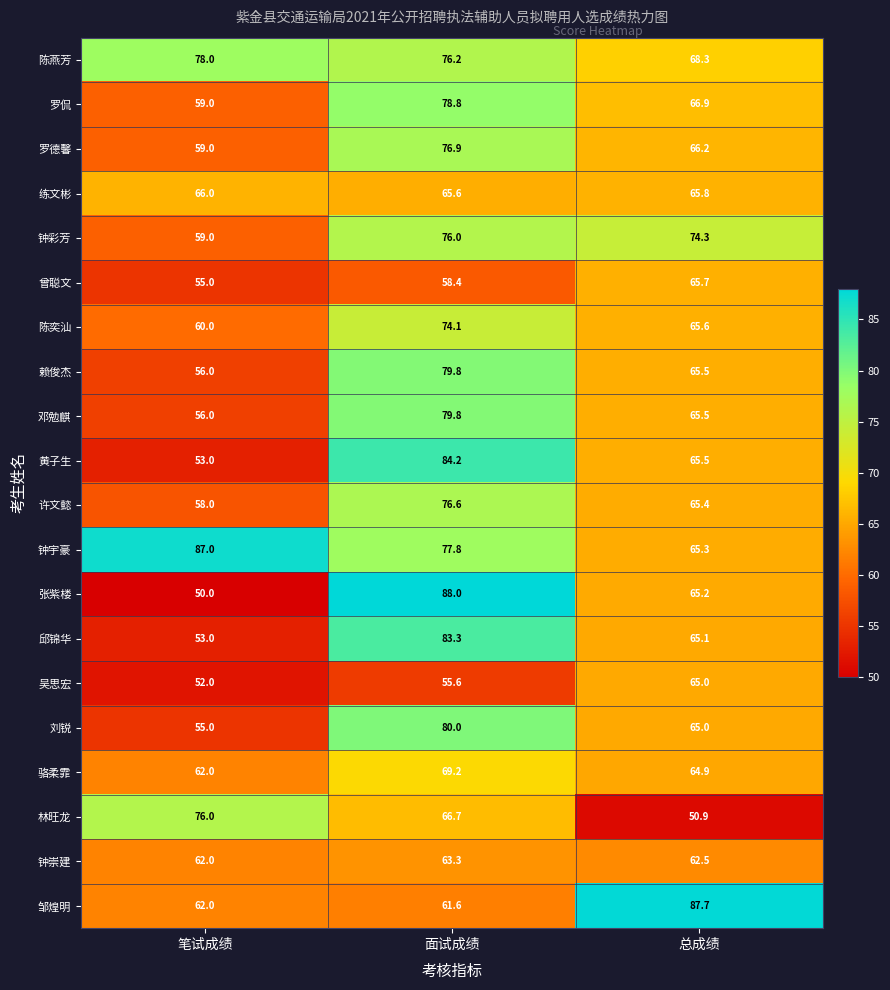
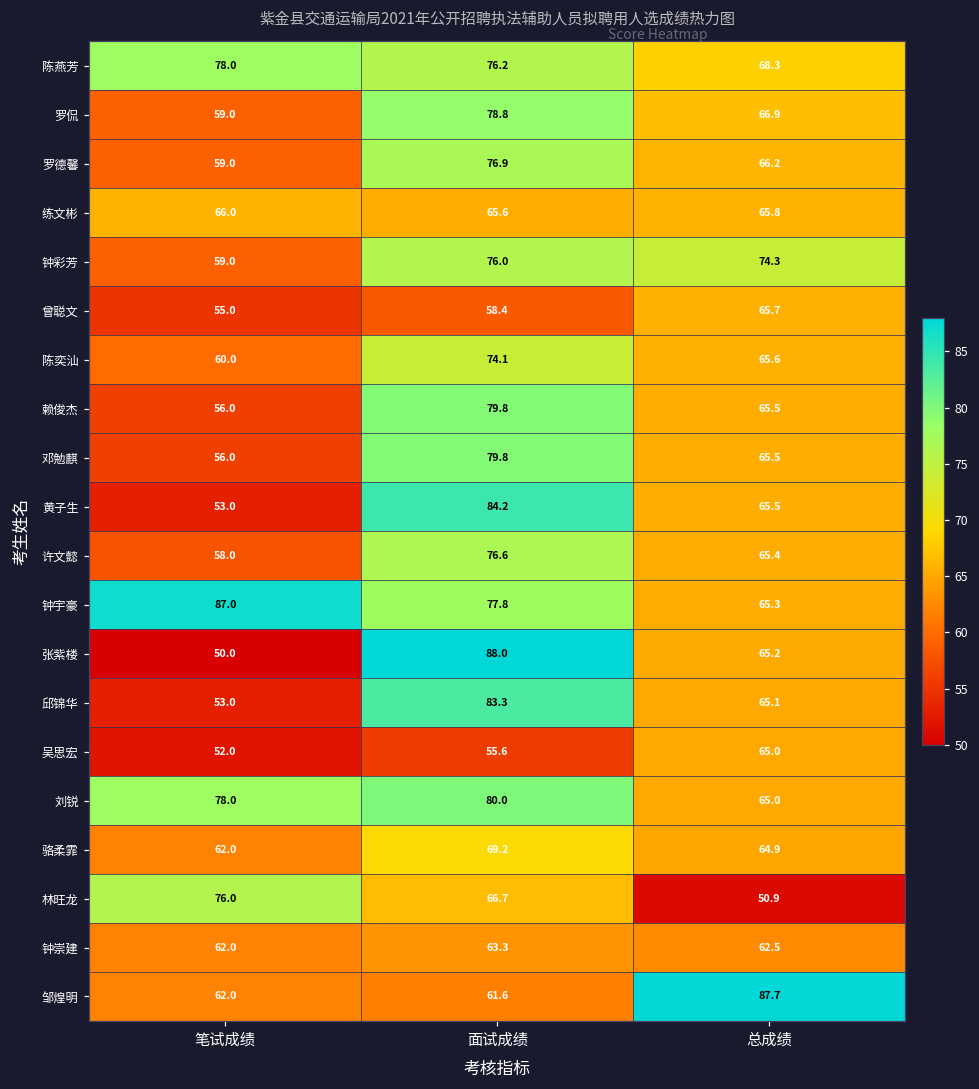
刘锐, 笔试成绩: 55.0 -> 78.0
